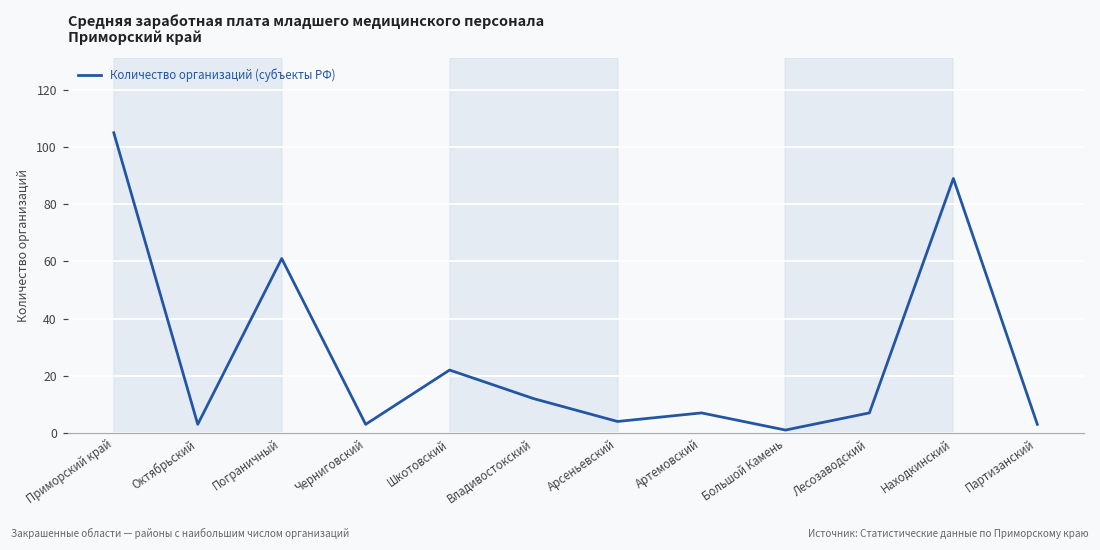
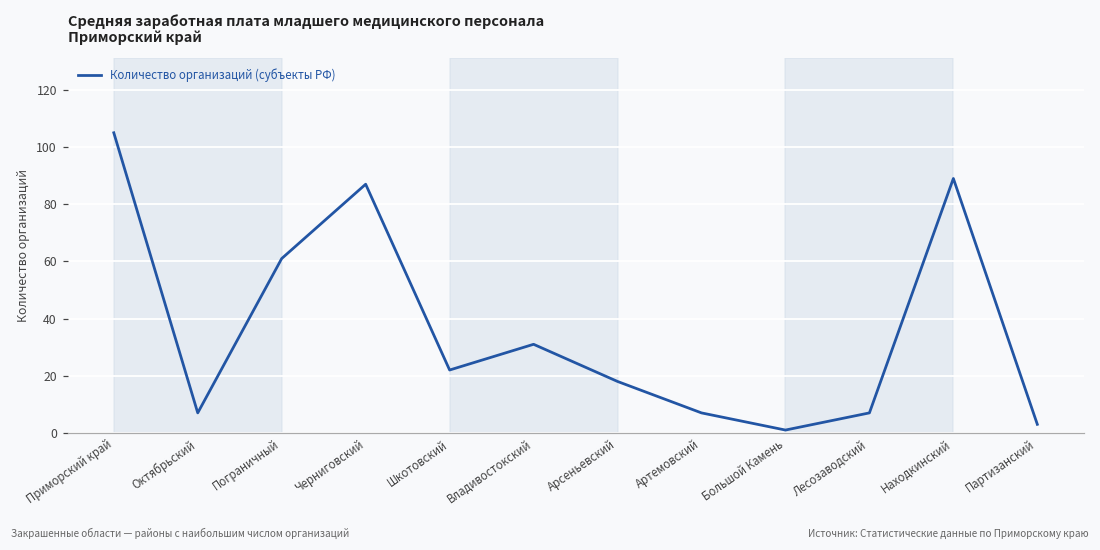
Октябрьский: 3 -> 7
Черниговский: 3 -> 87
Владивостокский: 12 -> 31
Арсеньевский: 4 -> 18
